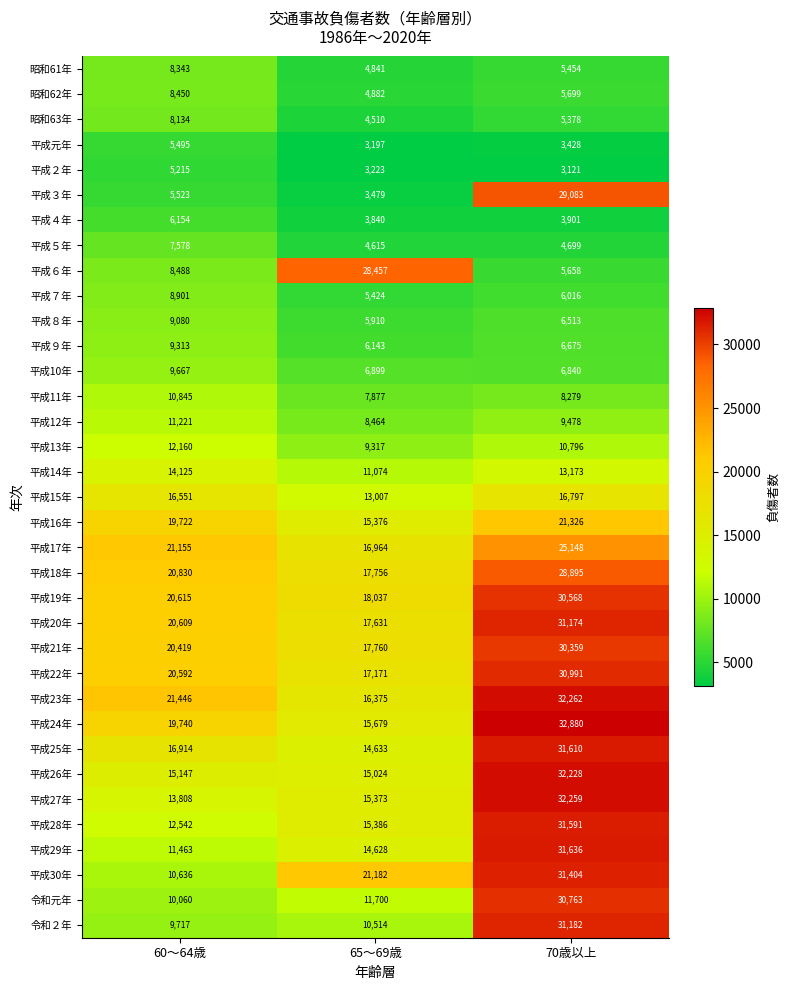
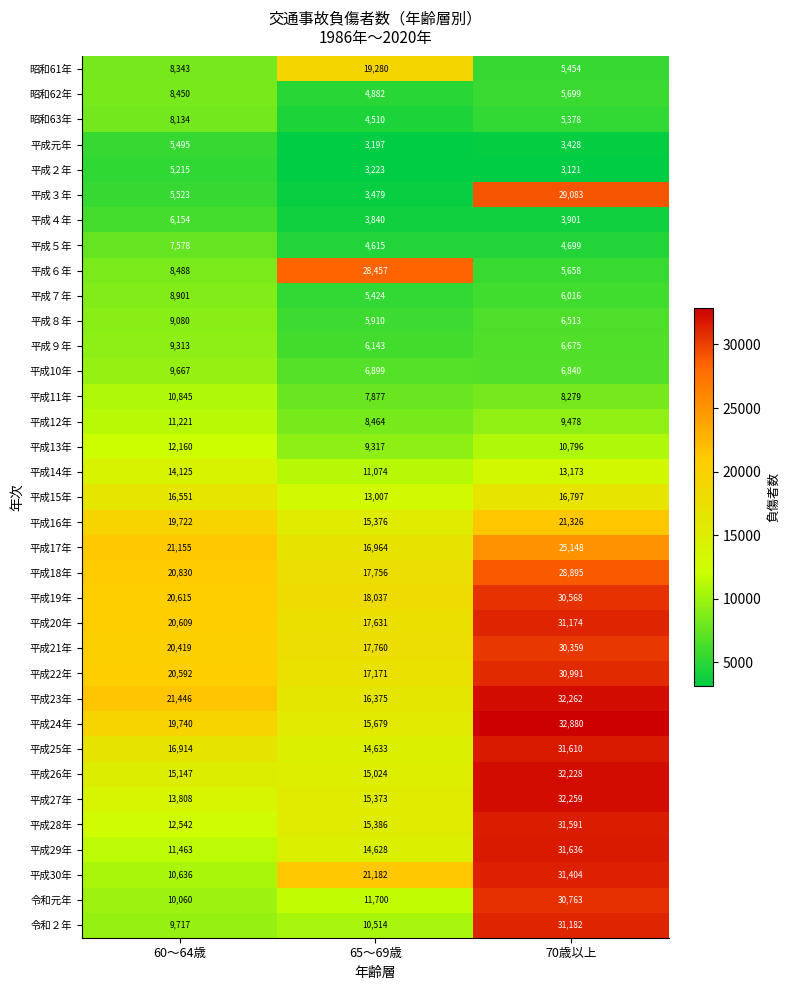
昭和61年, 65～69歳: 4,841 -> 19,280
